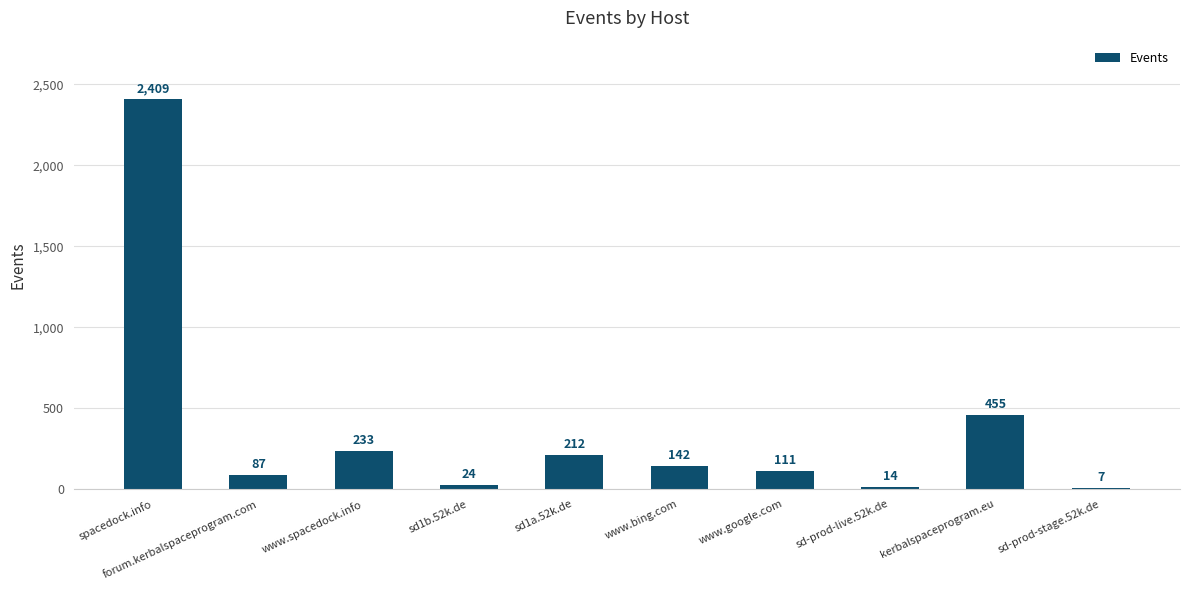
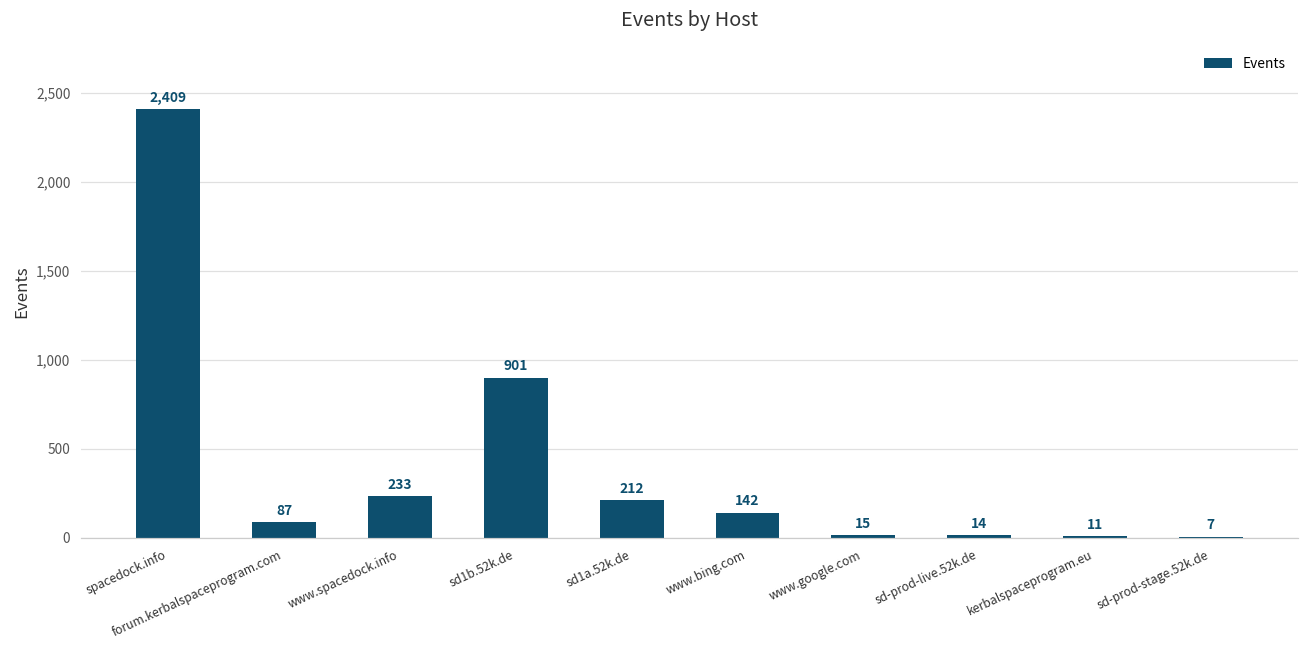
sd1b.52k.de: 24 -> 901
www.google.com: 111 -> 15
kerbalspaceprogram.eu: 455 -> 11
